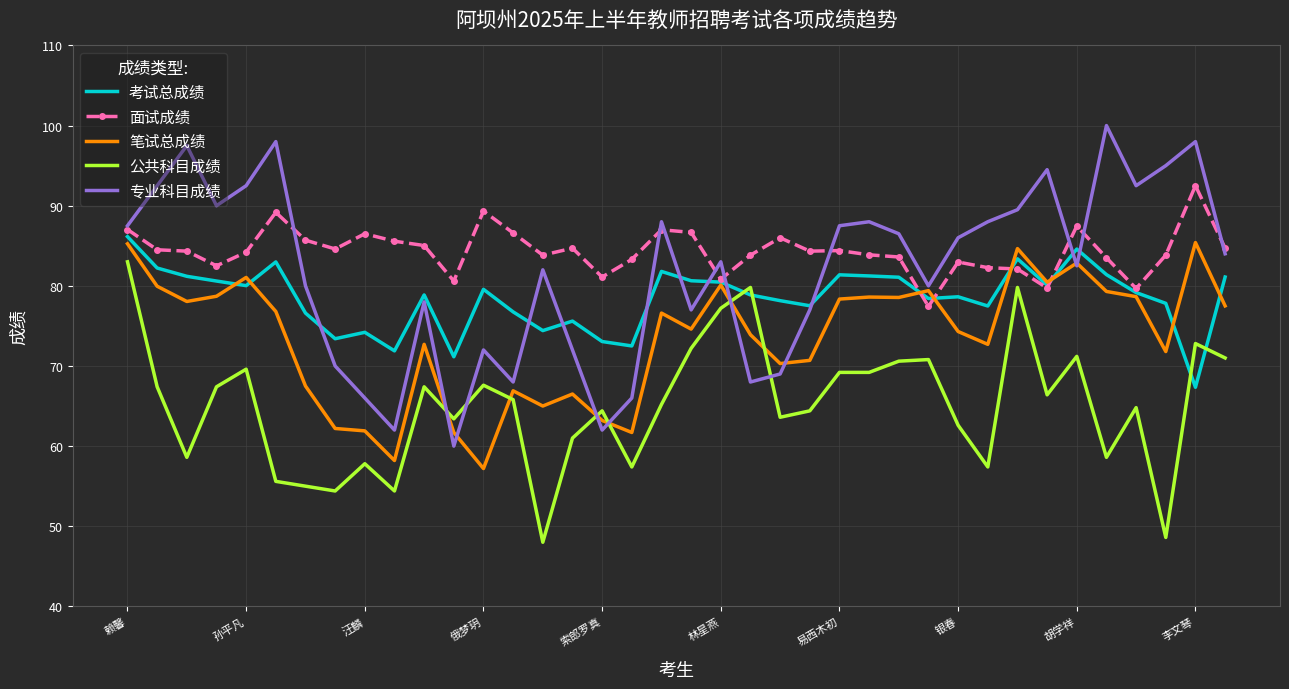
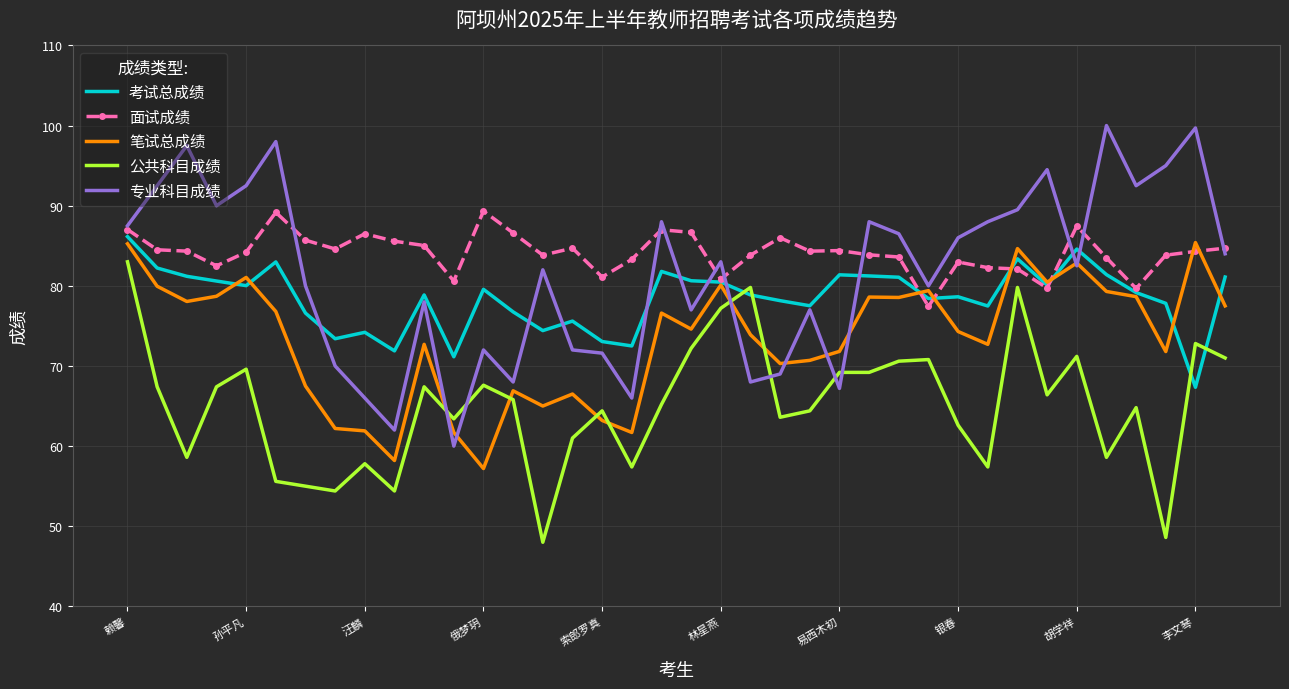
专业科目成绩, 索郎罗真: 62 -> 72
笔试总成绩, 易西木初: 78 -> 72
专业科目成绩, 易西木初: 88 -> 67
面试成绩, 李文琴: 93 -> 84
专业科目成绩, 李文琴: 98 -> 100
